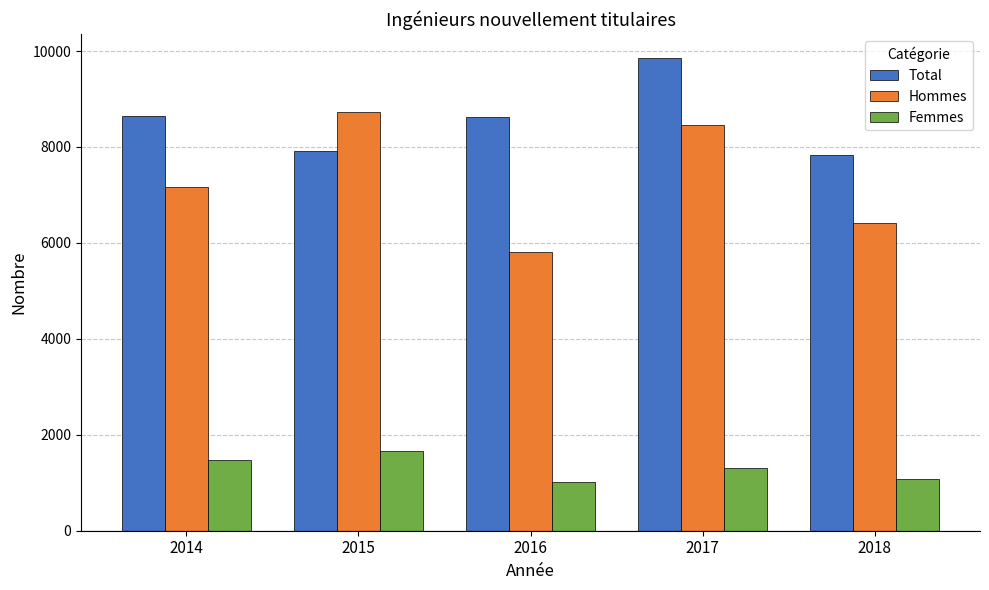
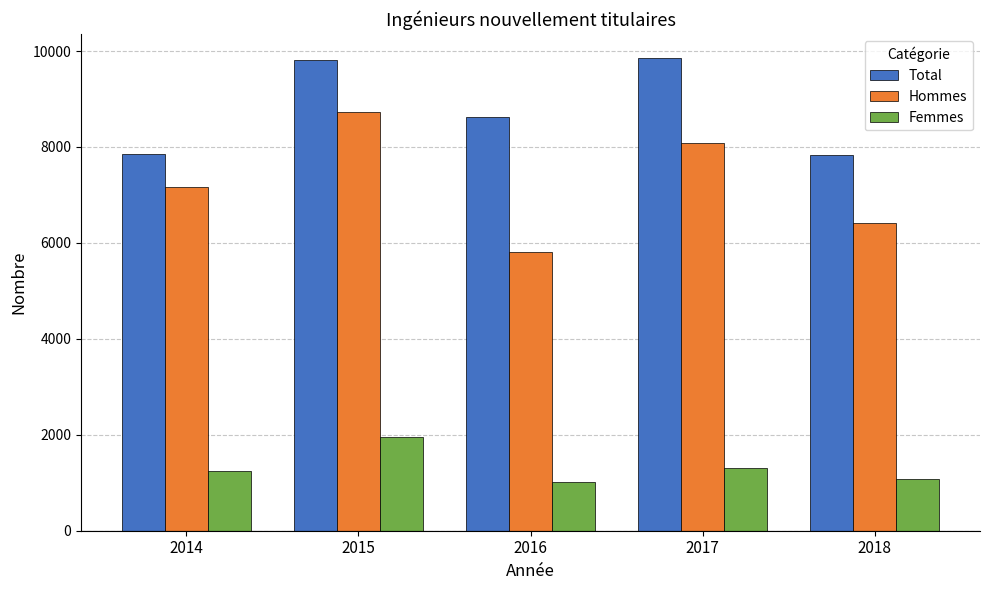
Total, 2014: 8600 -> 7800
Femmes, 2014: 1500 -> 1200
Total, 2015: 7900 -> 9800
Femmes, 2015: 1700 -> 2000
Hommes, 2017: 8500 -> 8100
